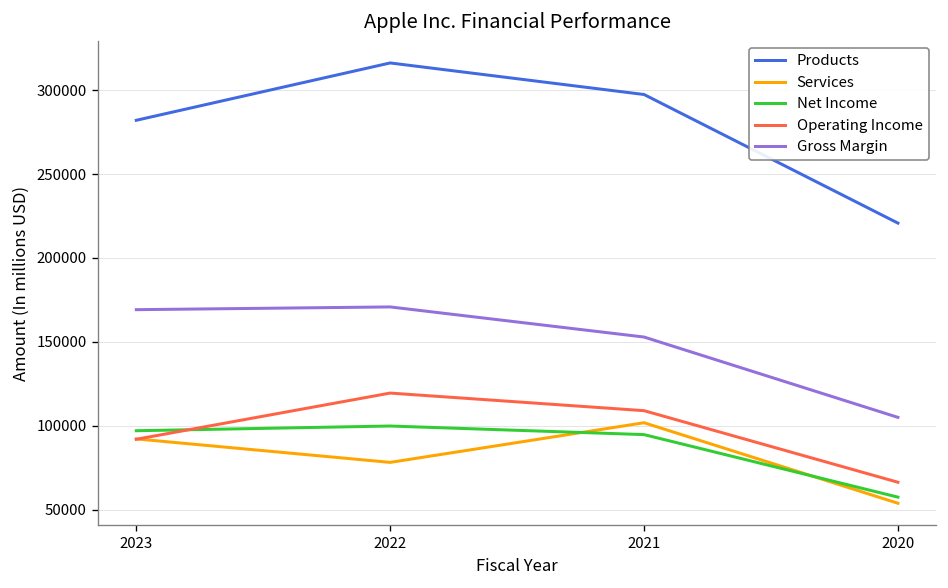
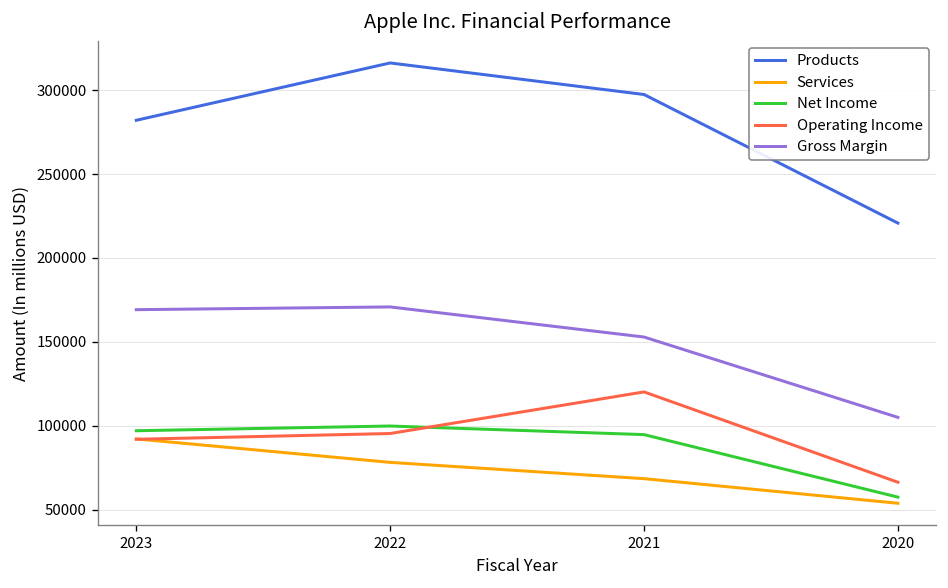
Operating Income, 2022: 119000 -> 95000
Services, 2021: 102000 -> 68000
Operating Income, 2021: 109000 -> 120000
